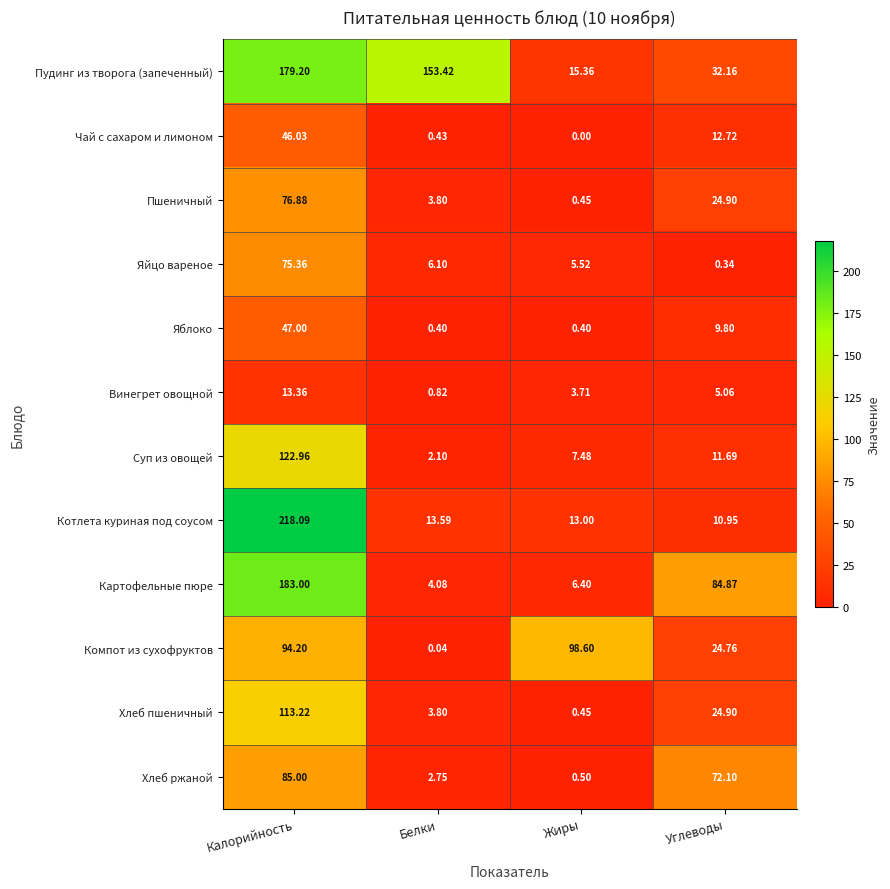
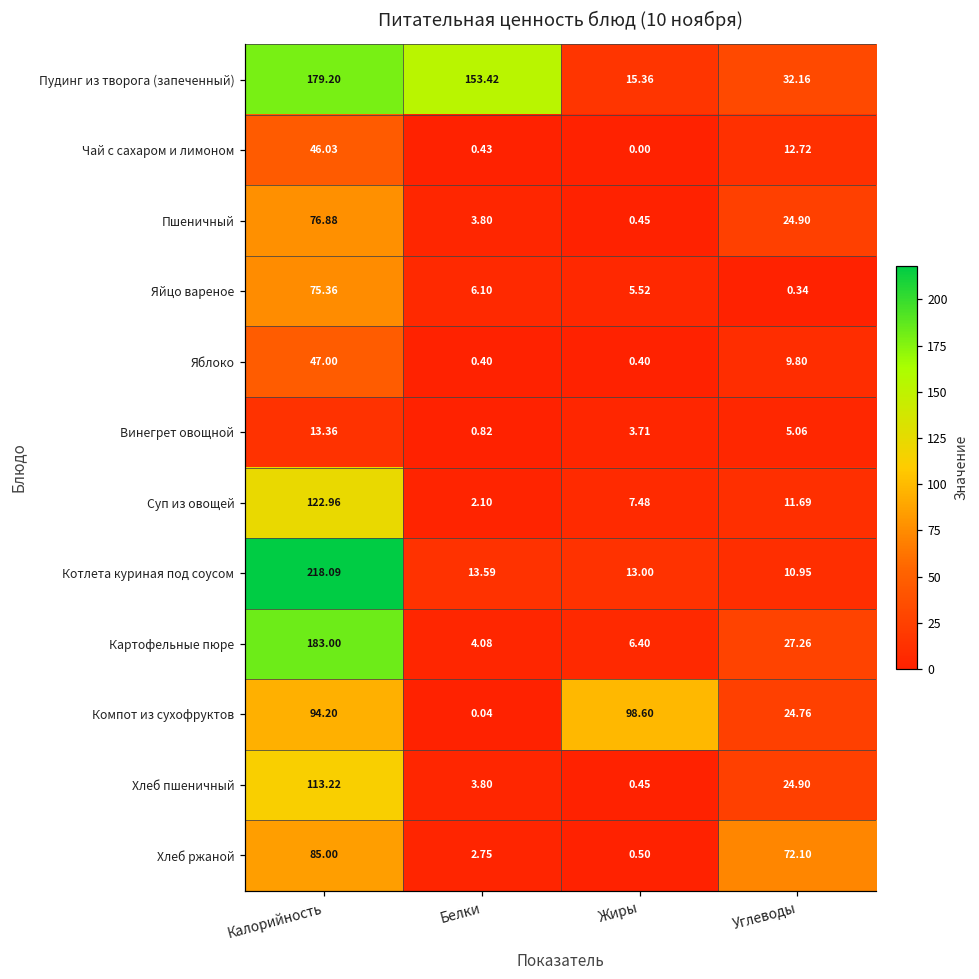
Картофельные пюре, Углеводы: 84.87 -> 27.26
